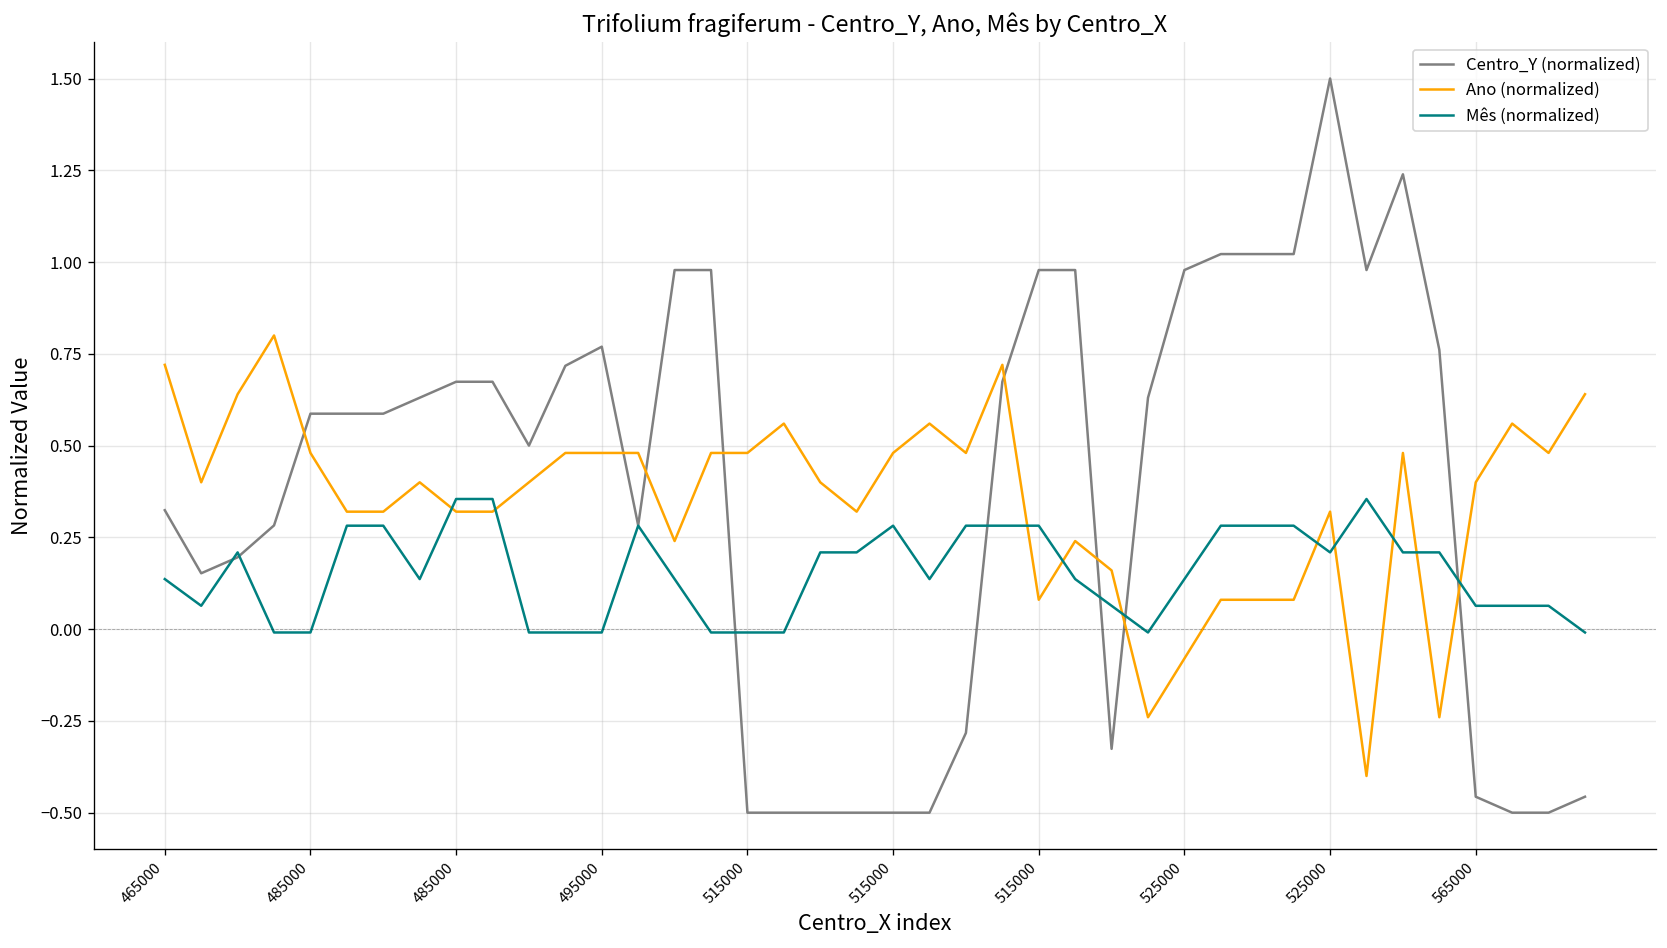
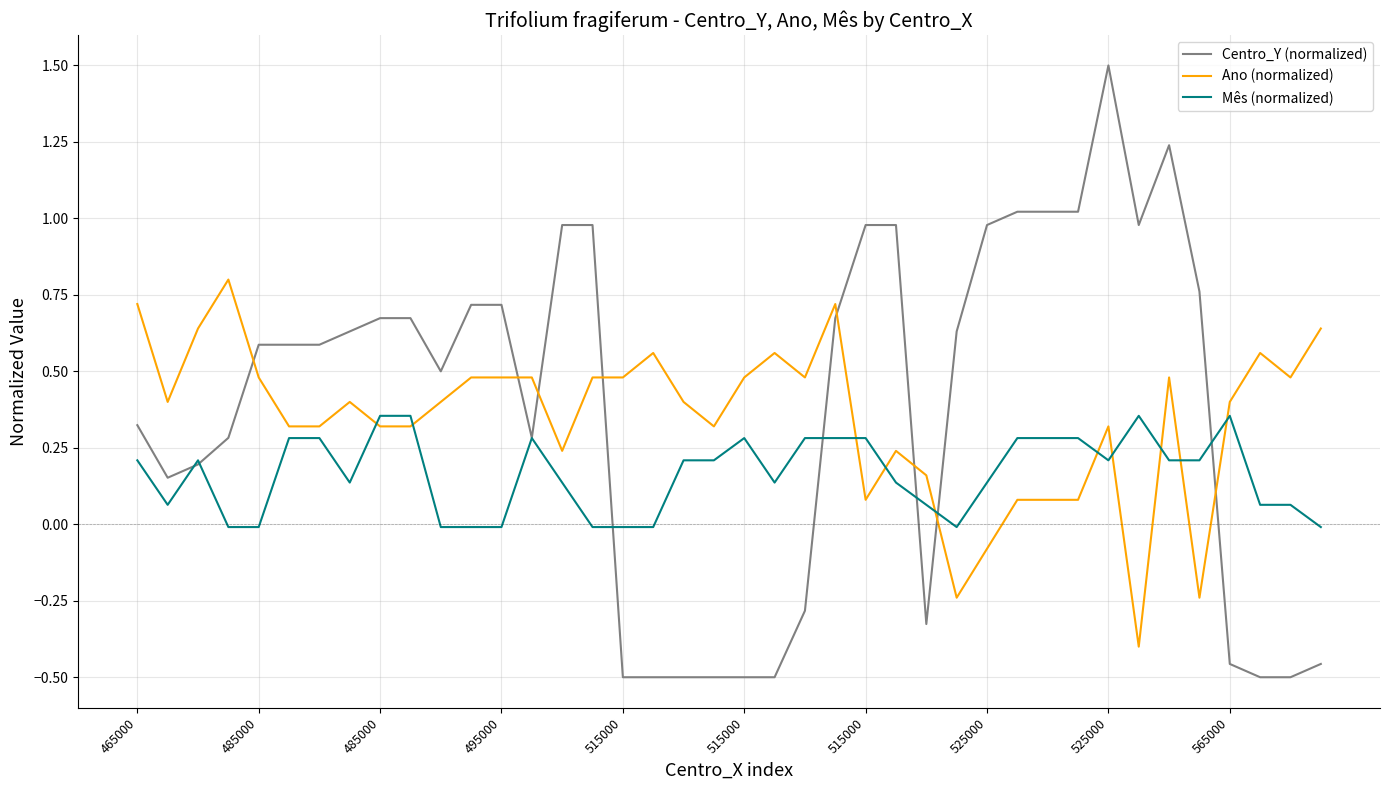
Mês (normalized), 465000: 0.14 -> 0.21
Centro_Y (normalized), 495000: 0.77 -> 0.72
Mês (normalized), 565000: 0.06 -> 0.35
